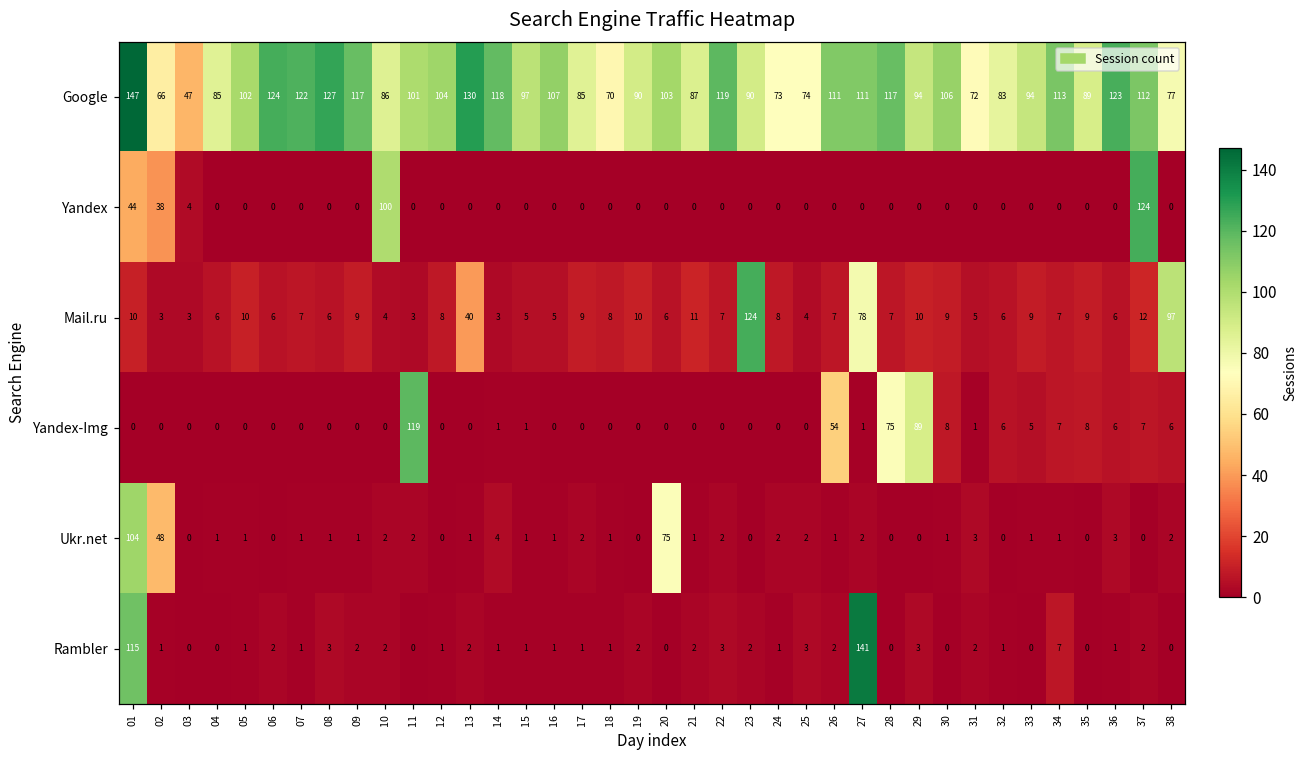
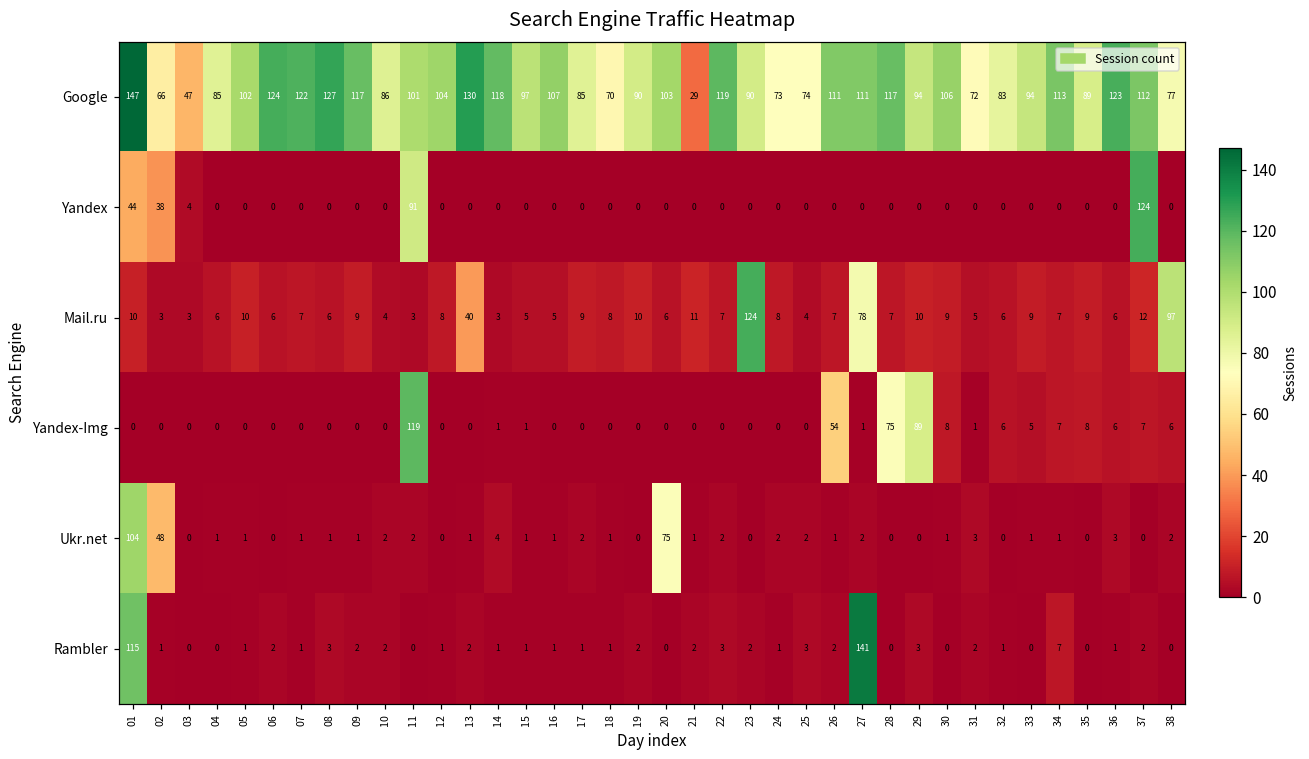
Google, 21: 87 -> 29
Yandex, 10: 100 -> 0
Yandex, 11: 0 -> 91
